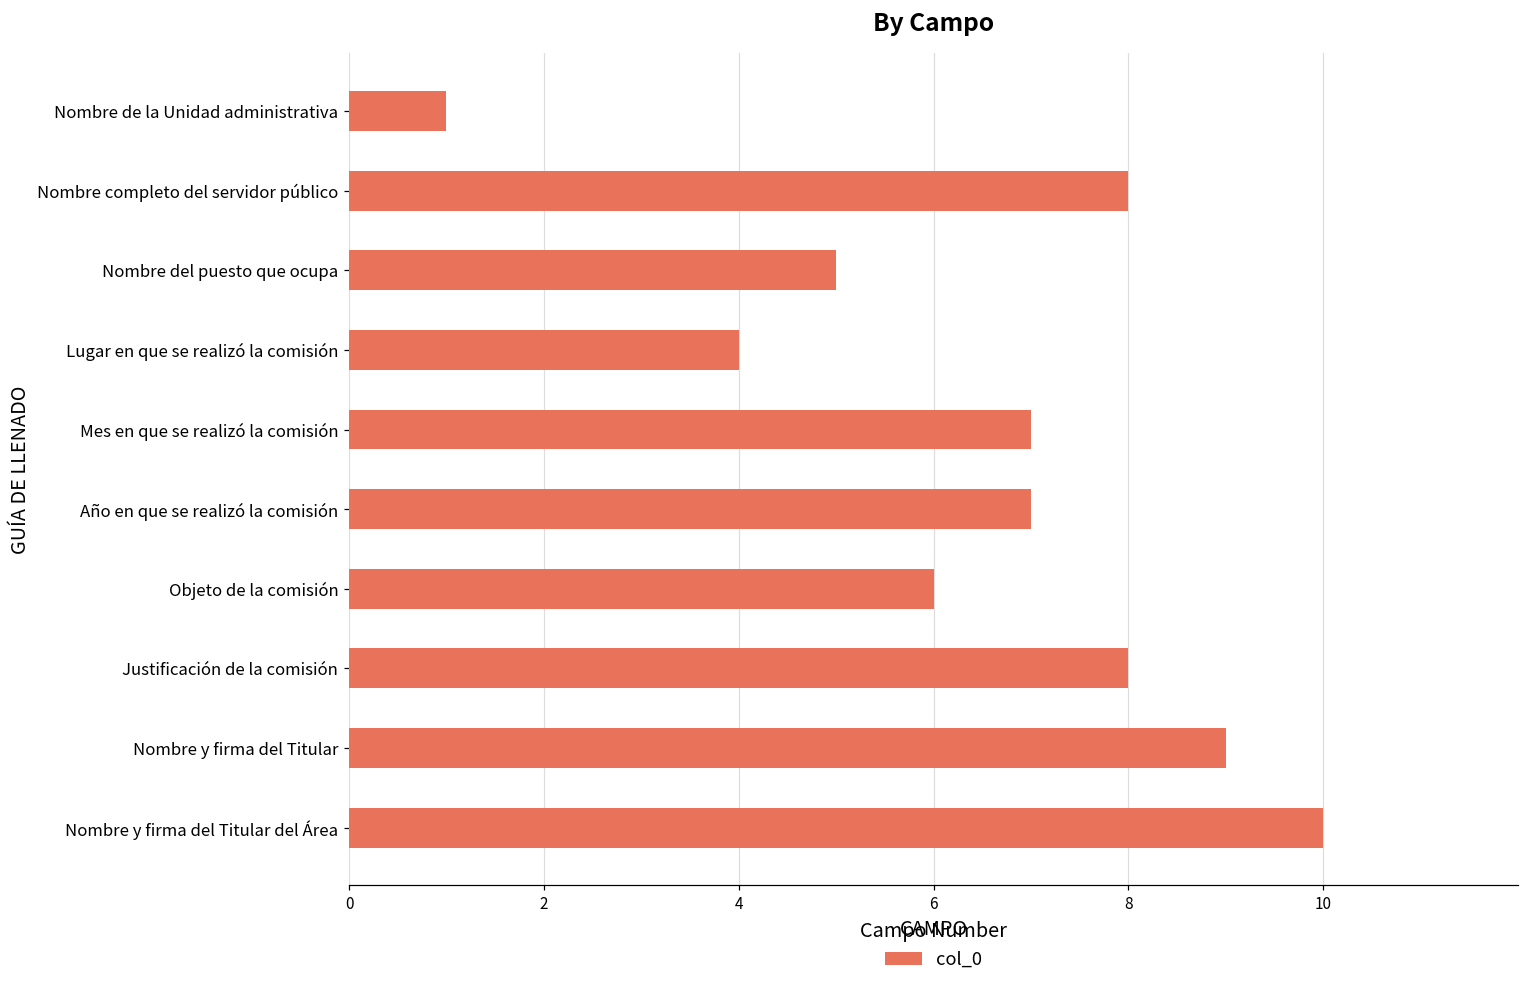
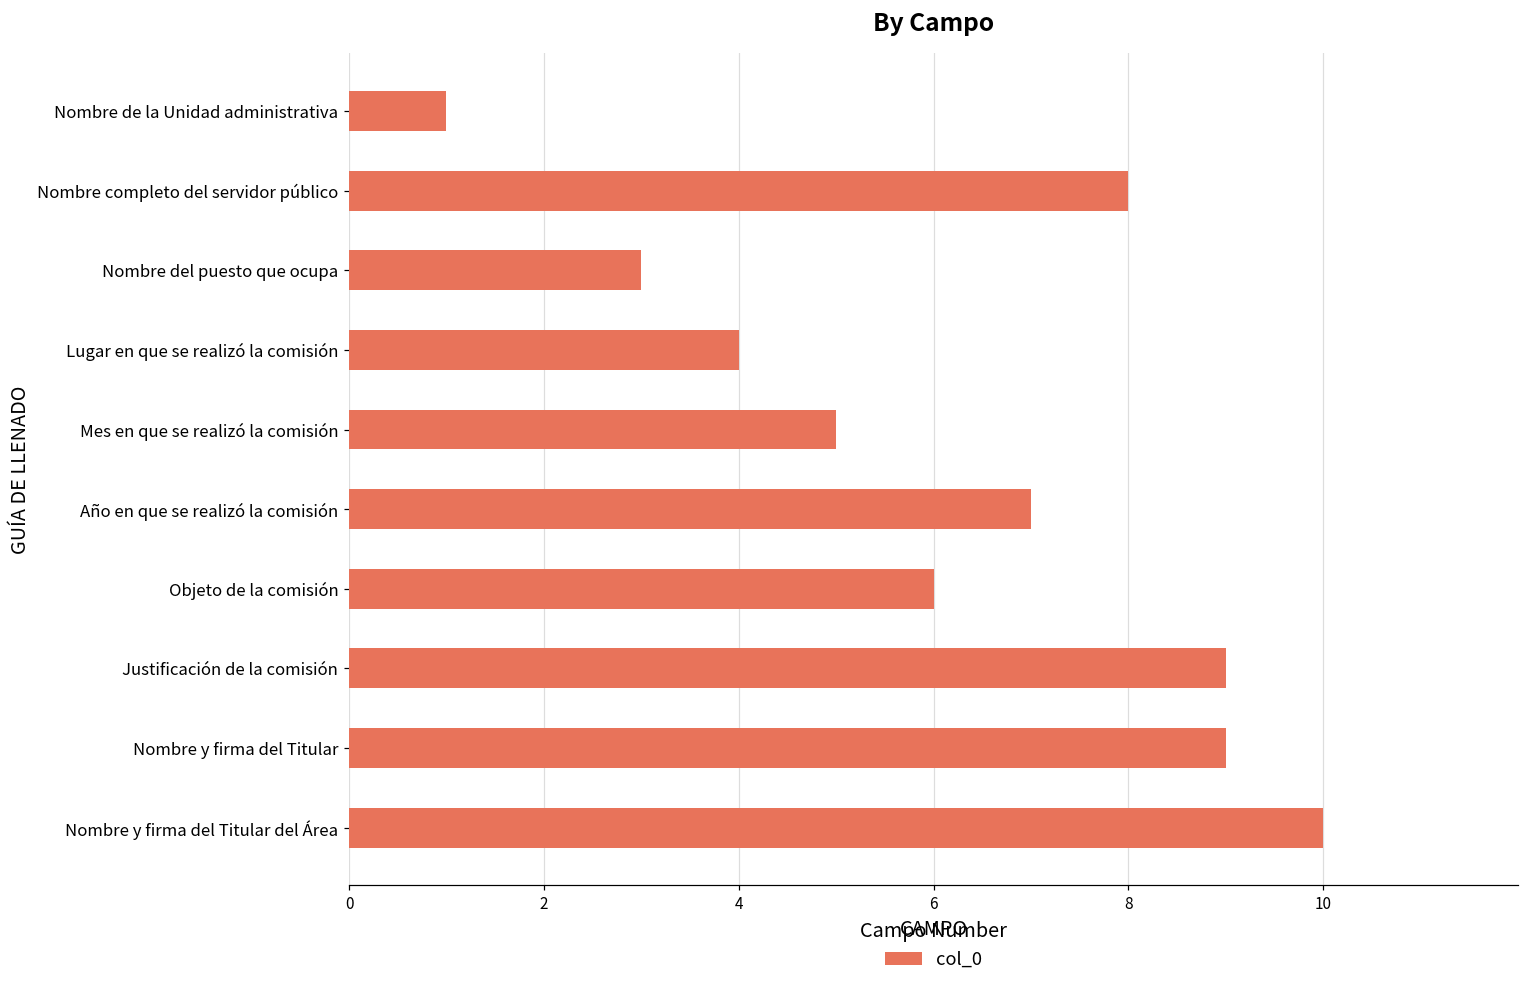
Nombre del puesto que ocupa: 5 -> 3
Mes en que se realizó la comisión: 7 -> 5
Justificación de la comisión: 8 -> 9
